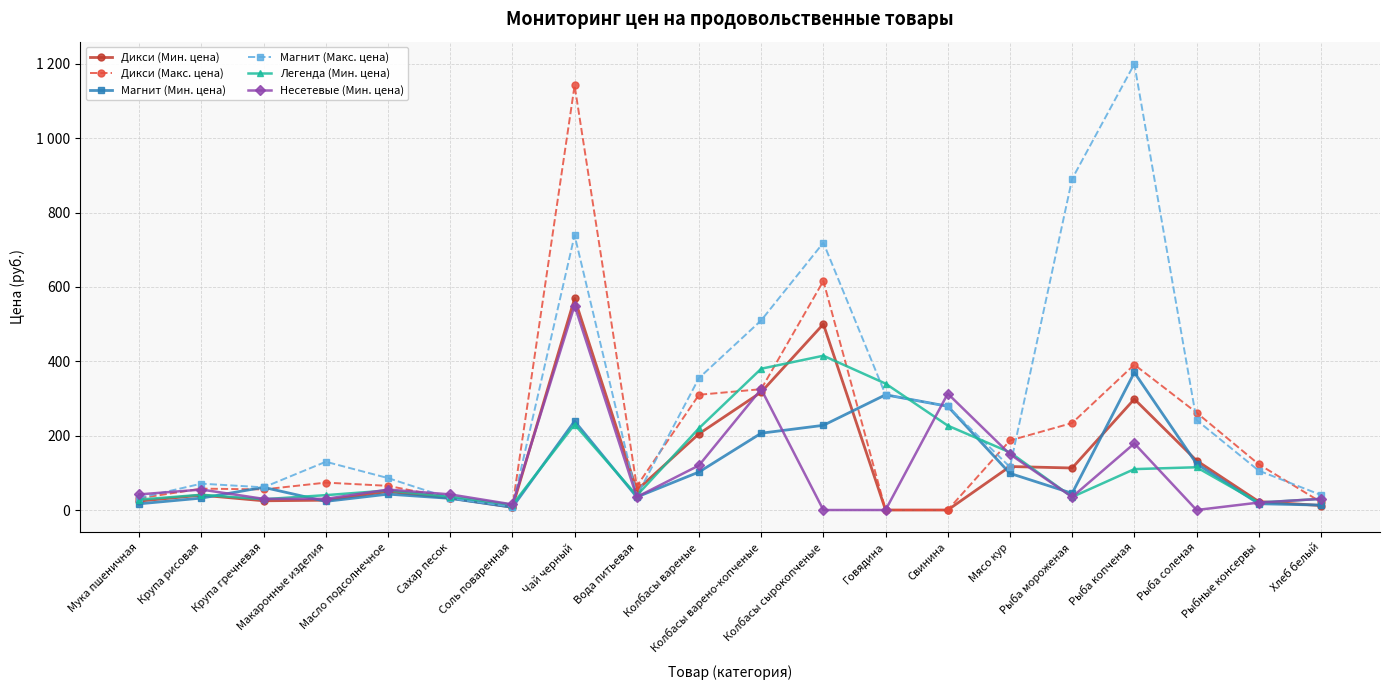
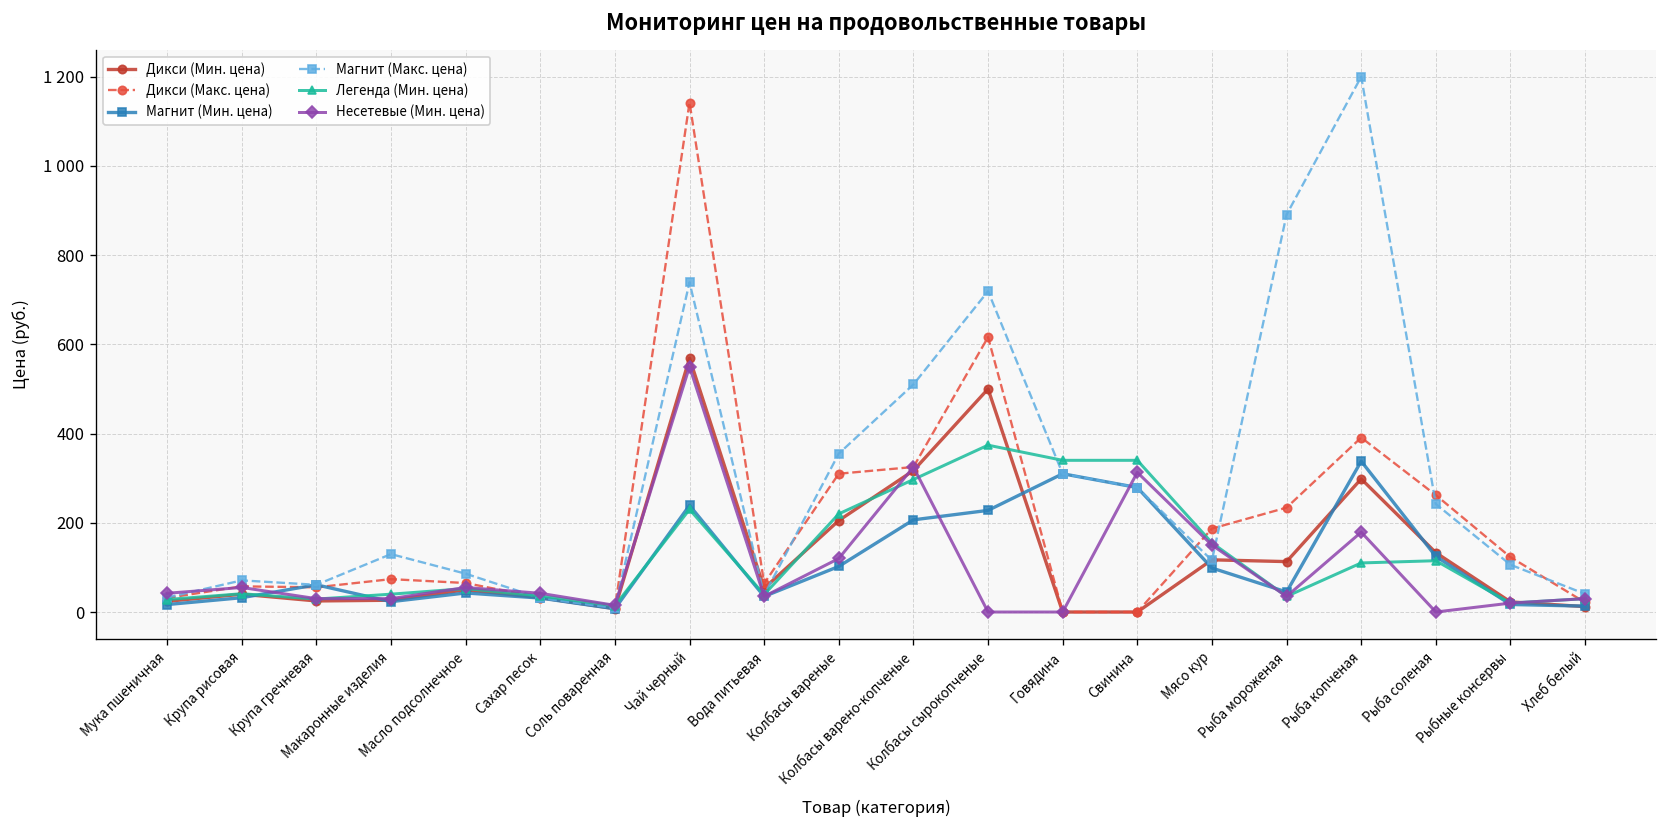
Легенда (Мин. цена), Колбасы варено-копченые: 380 -> 300
Легенда (Мин. цена), Колбасы сырокопченые: 420 -> 370
Легенда (Мин. цена), Свинина: 230 -> 340
Магнит (Мин. цена), Рыба копченая: 370 -> 340
